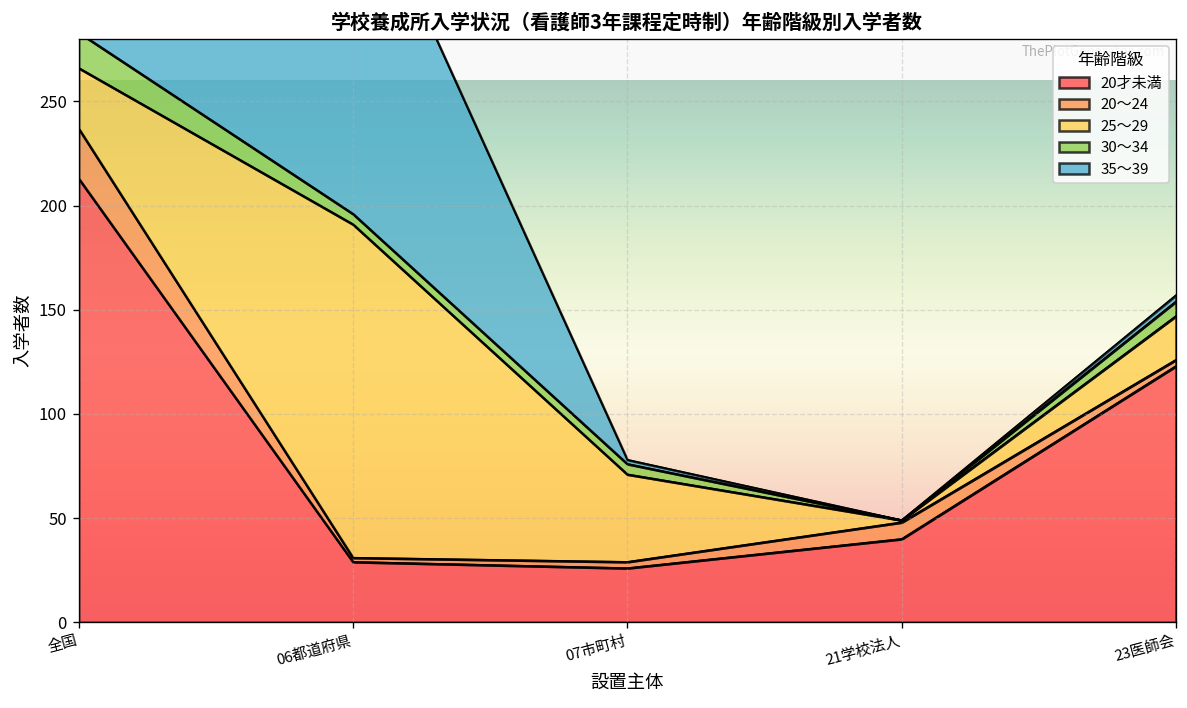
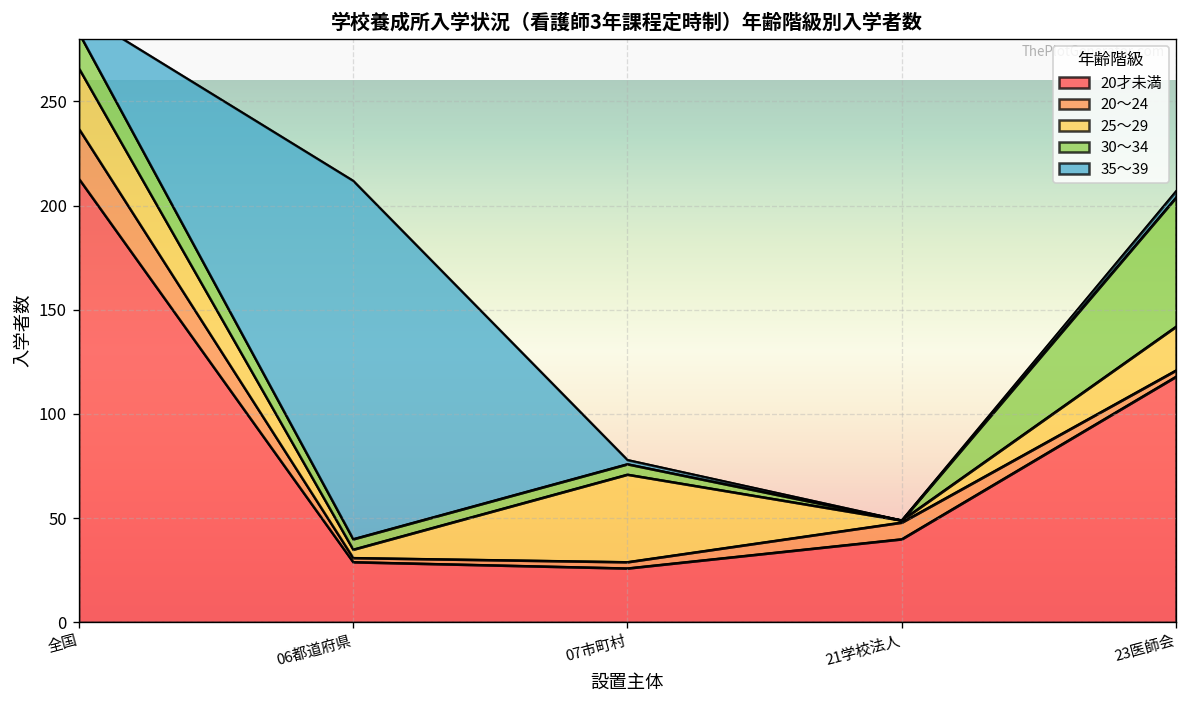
25～29, 06都道府県: 160 -> 4
20才未満, 23医師会: 123 -> 118
30～34, 23医師会: 7 -> 62
